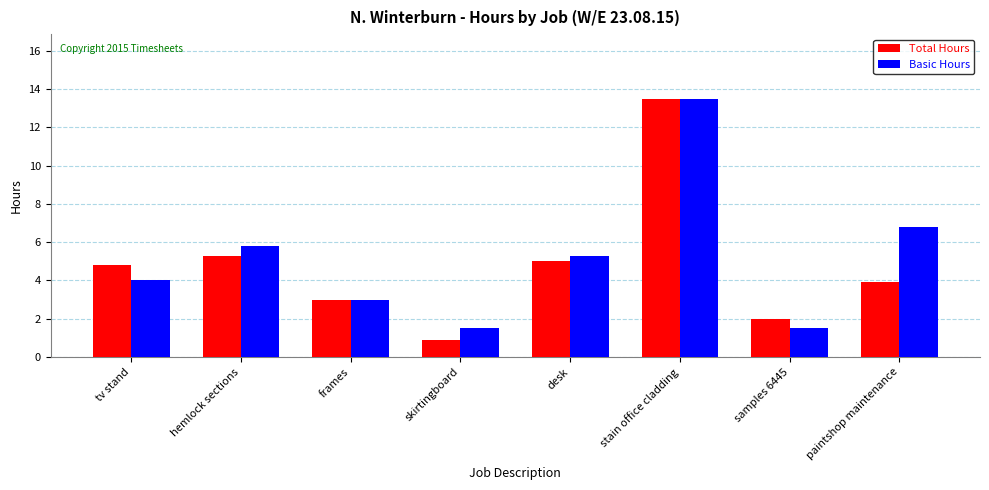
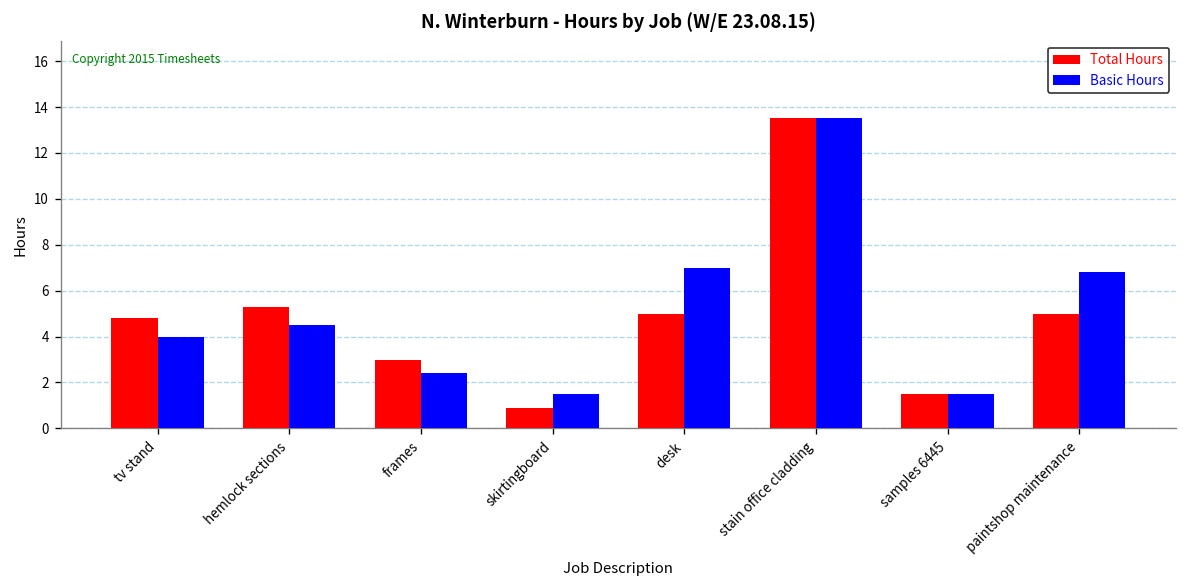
Basic Hours, hemlock sections: 5.8 -> 4.5
Basic Hours, frames: 3.0 -> 2.4
Basic Hours, desk: 5.3 -> 7.0
Total Hours, samples 6445: 2.0 -> 1.5
Total Hours, paintshop maintenance: 3.9 -> 5.0
